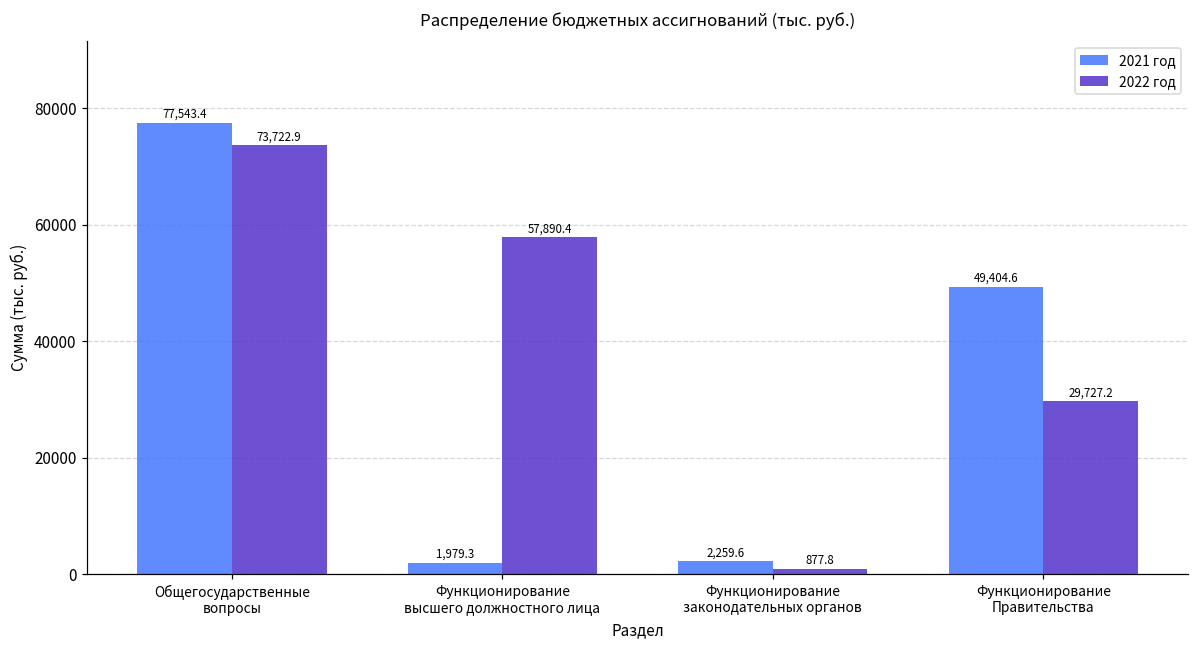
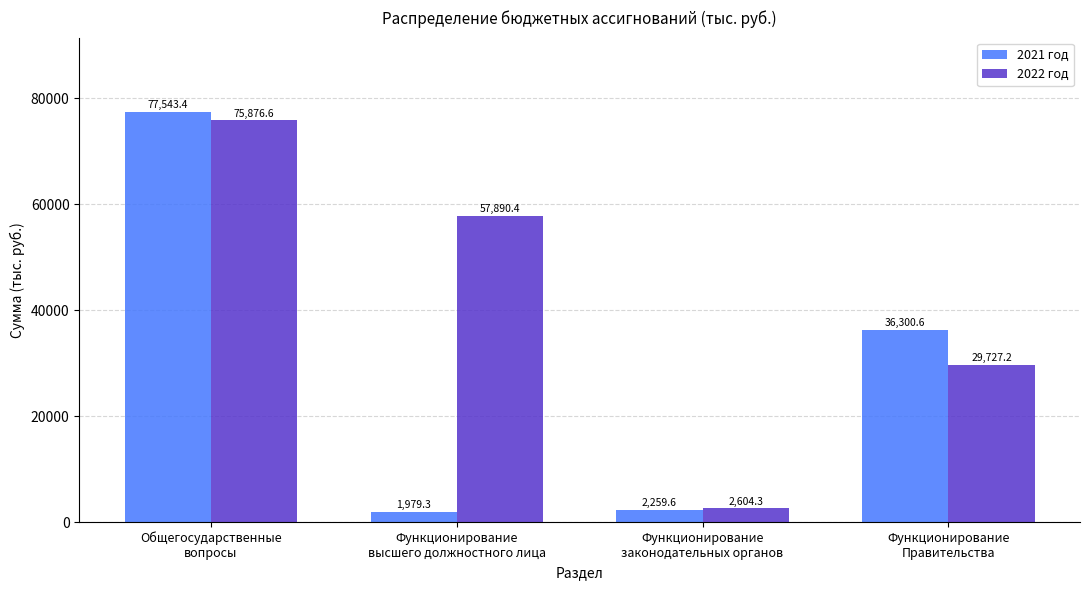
2022 год, Общегосударственные вопросы: 73,722.9 -> 75,876.6
2022 год, Функционирование законодательных органов: 877.8 -> 2,604.3
2021 год, Функционирование Правительства: 49,404.6 -> 36,300.6
